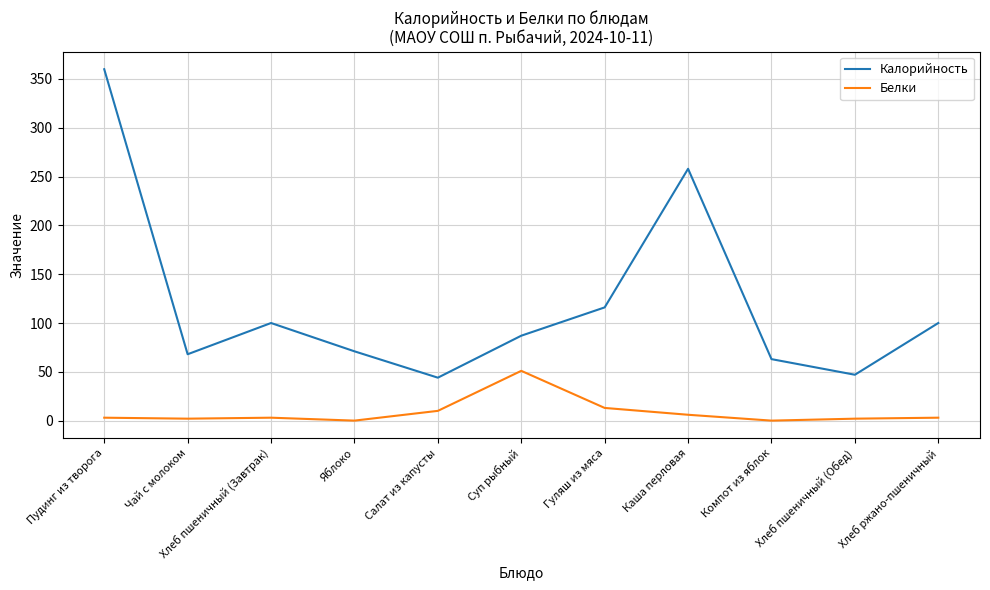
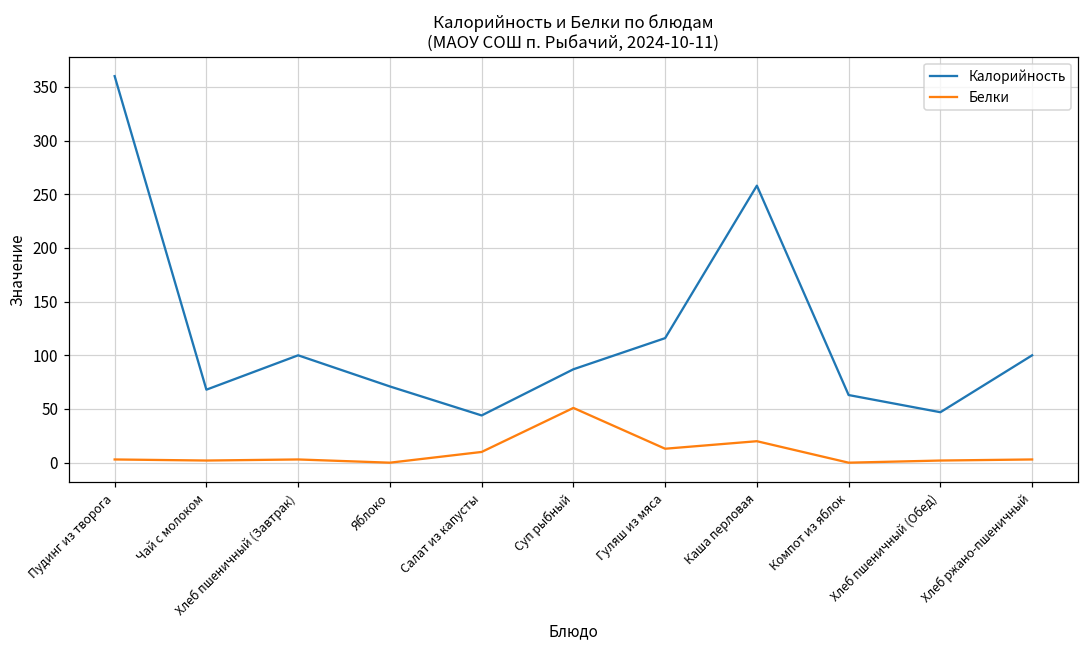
Белки, Каша перловая: 10 -> 20
